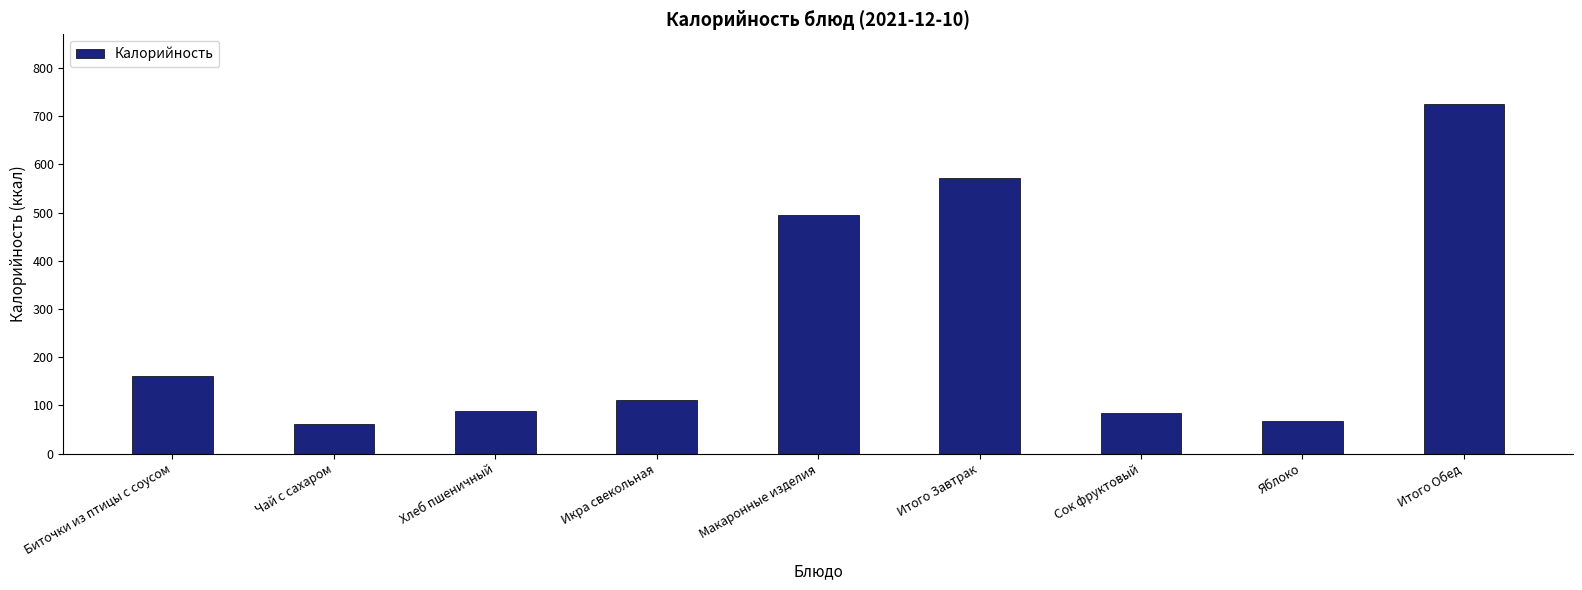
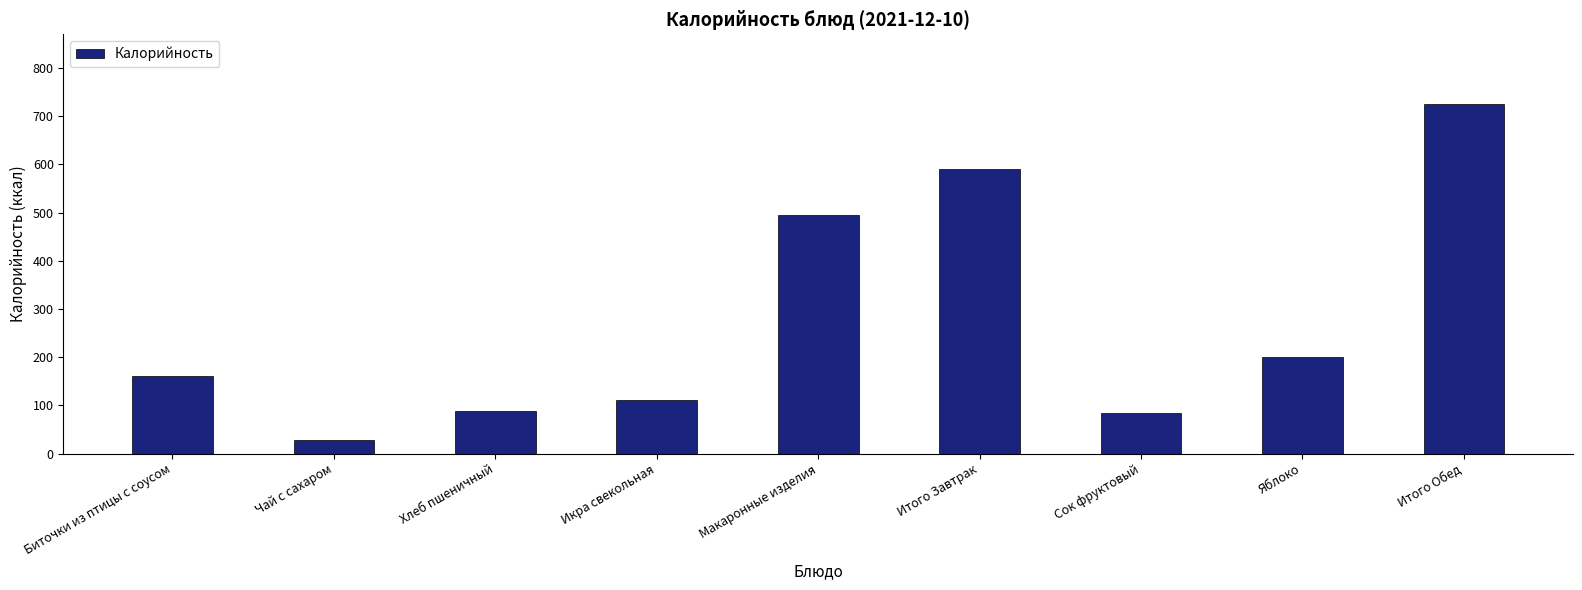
Чай с сахаром: 60 -> 30
Итого Завтрак: 570 -> 590
Яблоко: 70 -> 200
